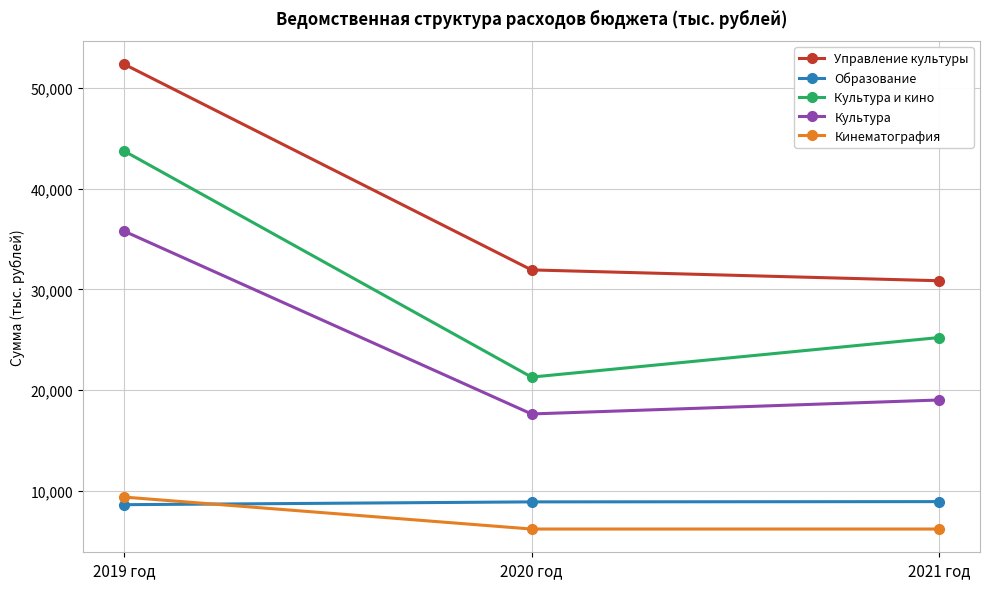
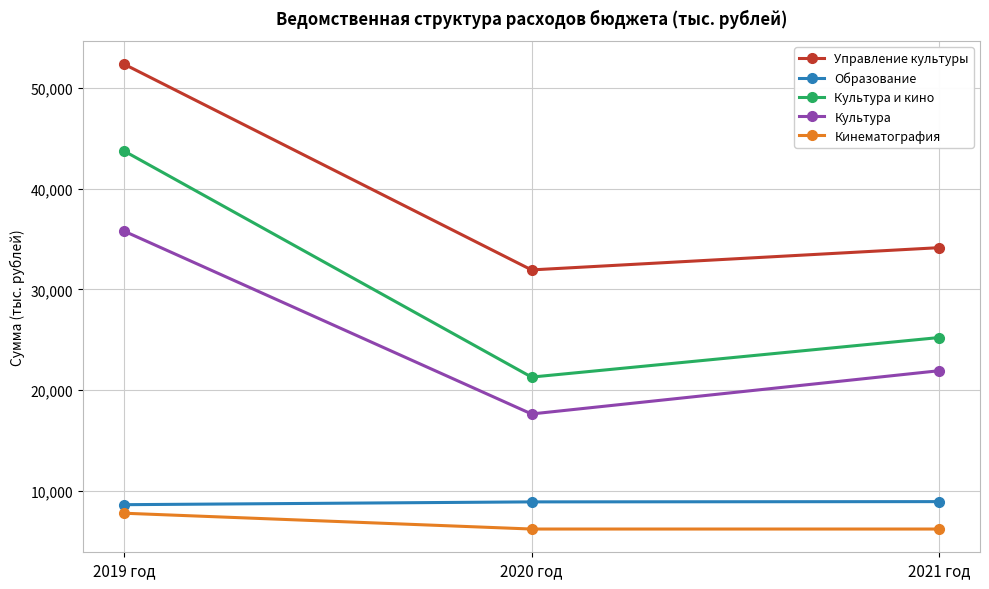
Кинематография, 2019 год: 9,400 -> 7,800
Управление культуры, 2021 год: 30,900 -> 34,100
Культура, 2021 год: 19,000 -> 21,900
